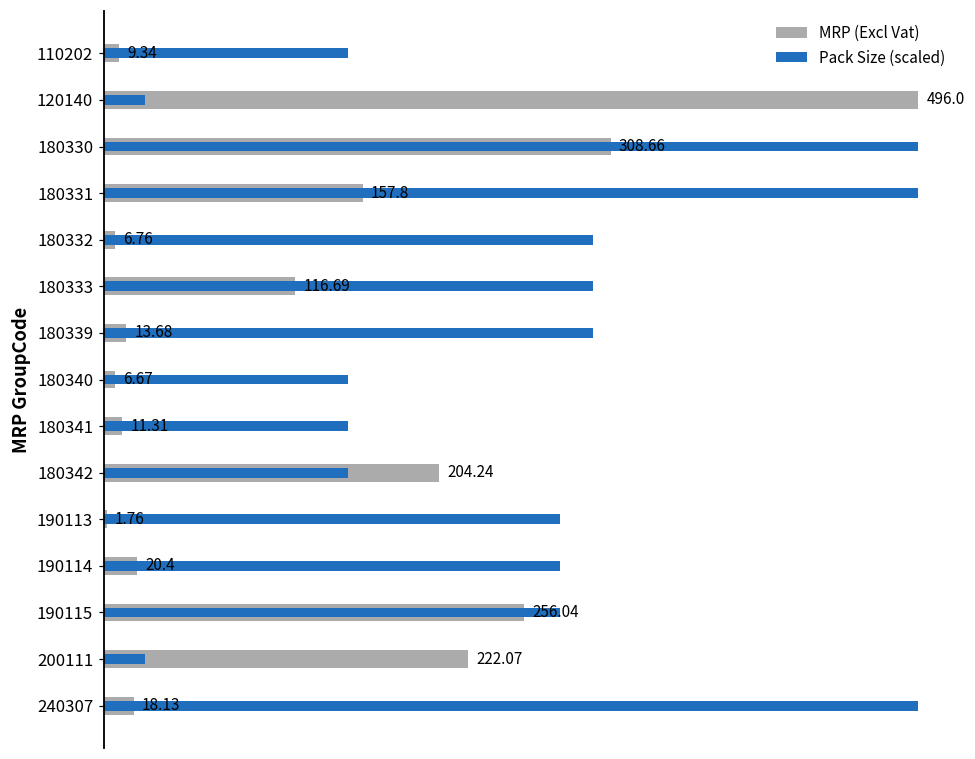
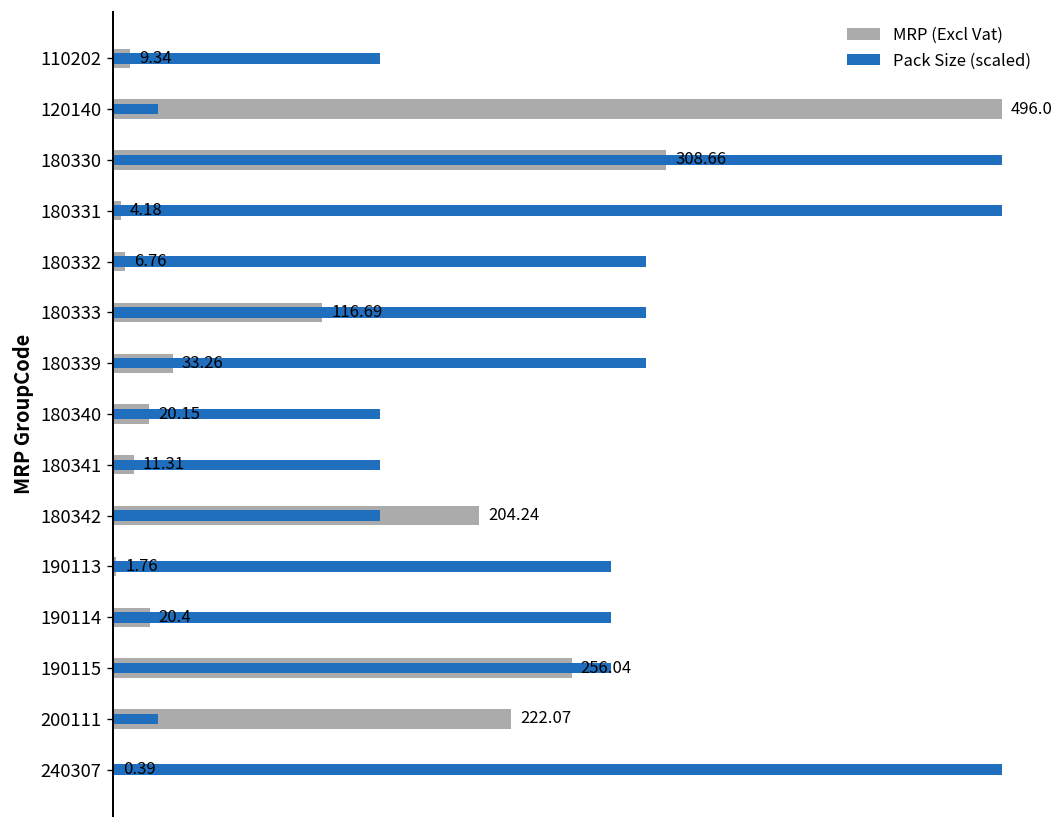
MRP (Excl Vat), 180331: 157.8 -> 4.18
MRP (Excl Vat), 180339: 13.68 -> 33.26
MRP (Excl Vat), 180340: 6.67 -> 20.15
MRP (Excl Vat), 240307: 18.13 -> 0.39
